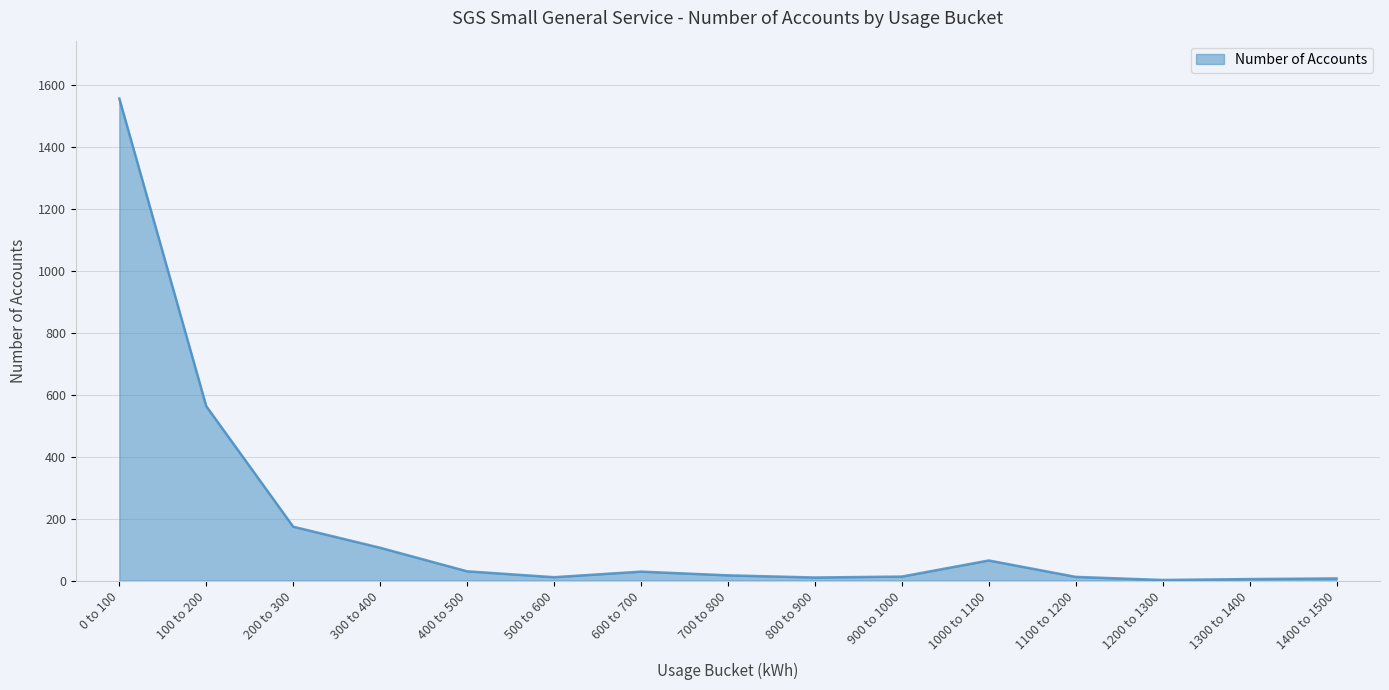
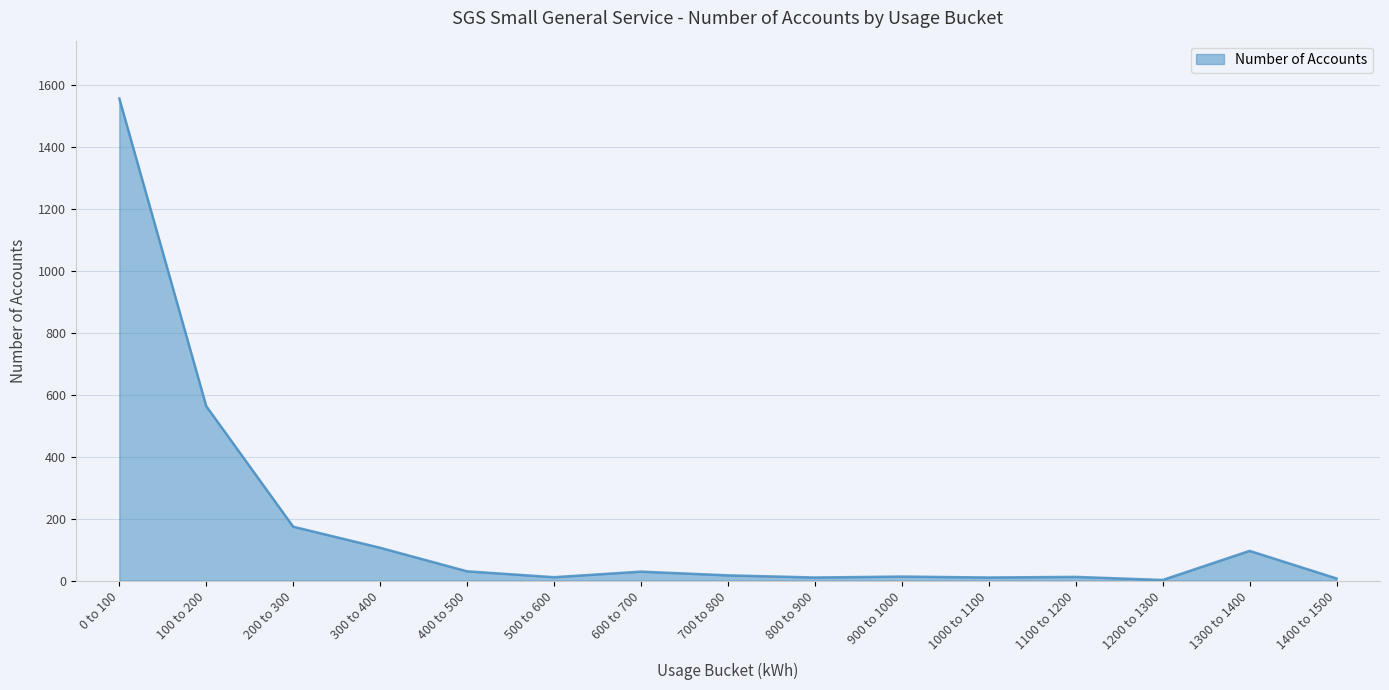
1000 to 1100: 70 -> 10
1300 to 1400: 10 -> 100
